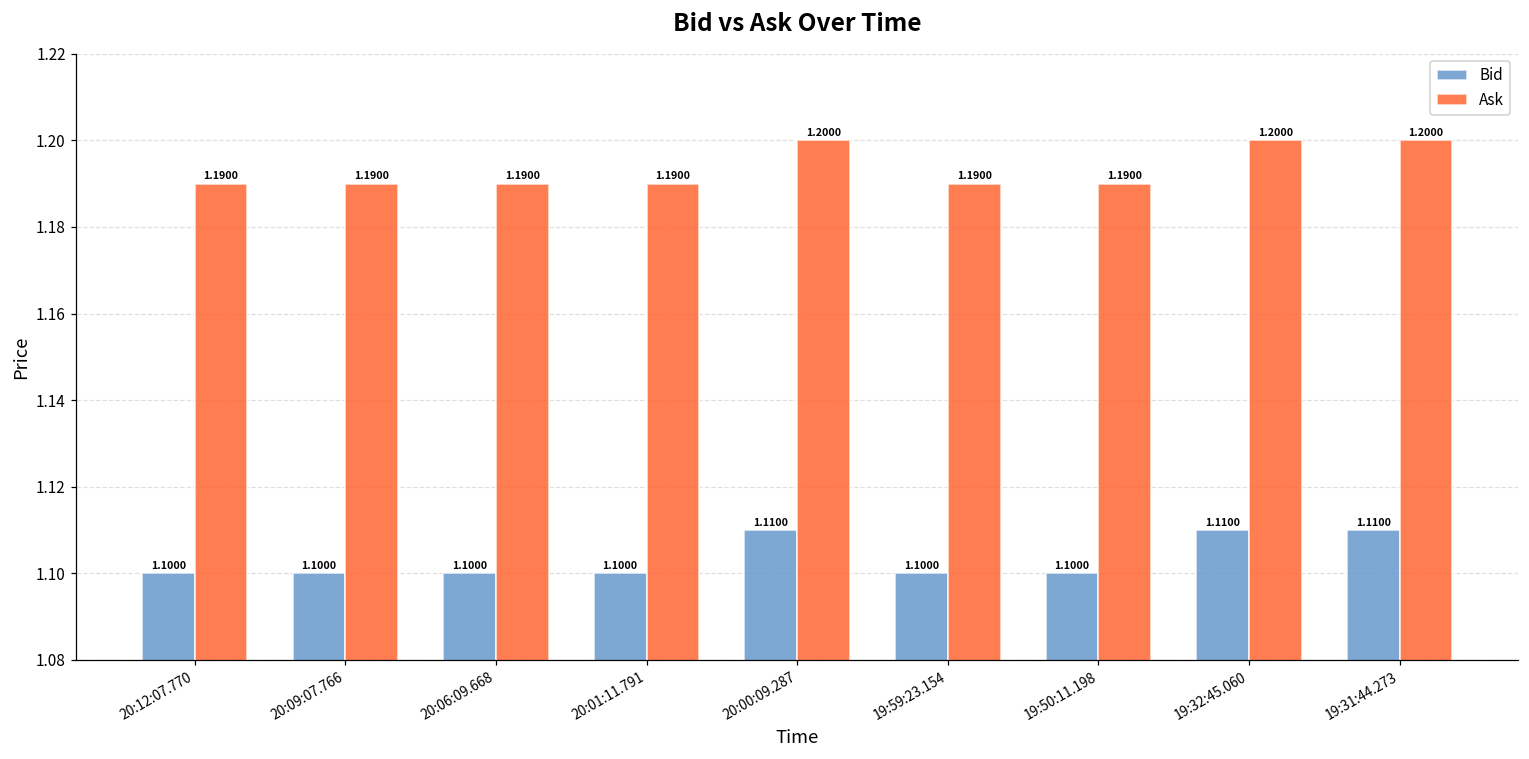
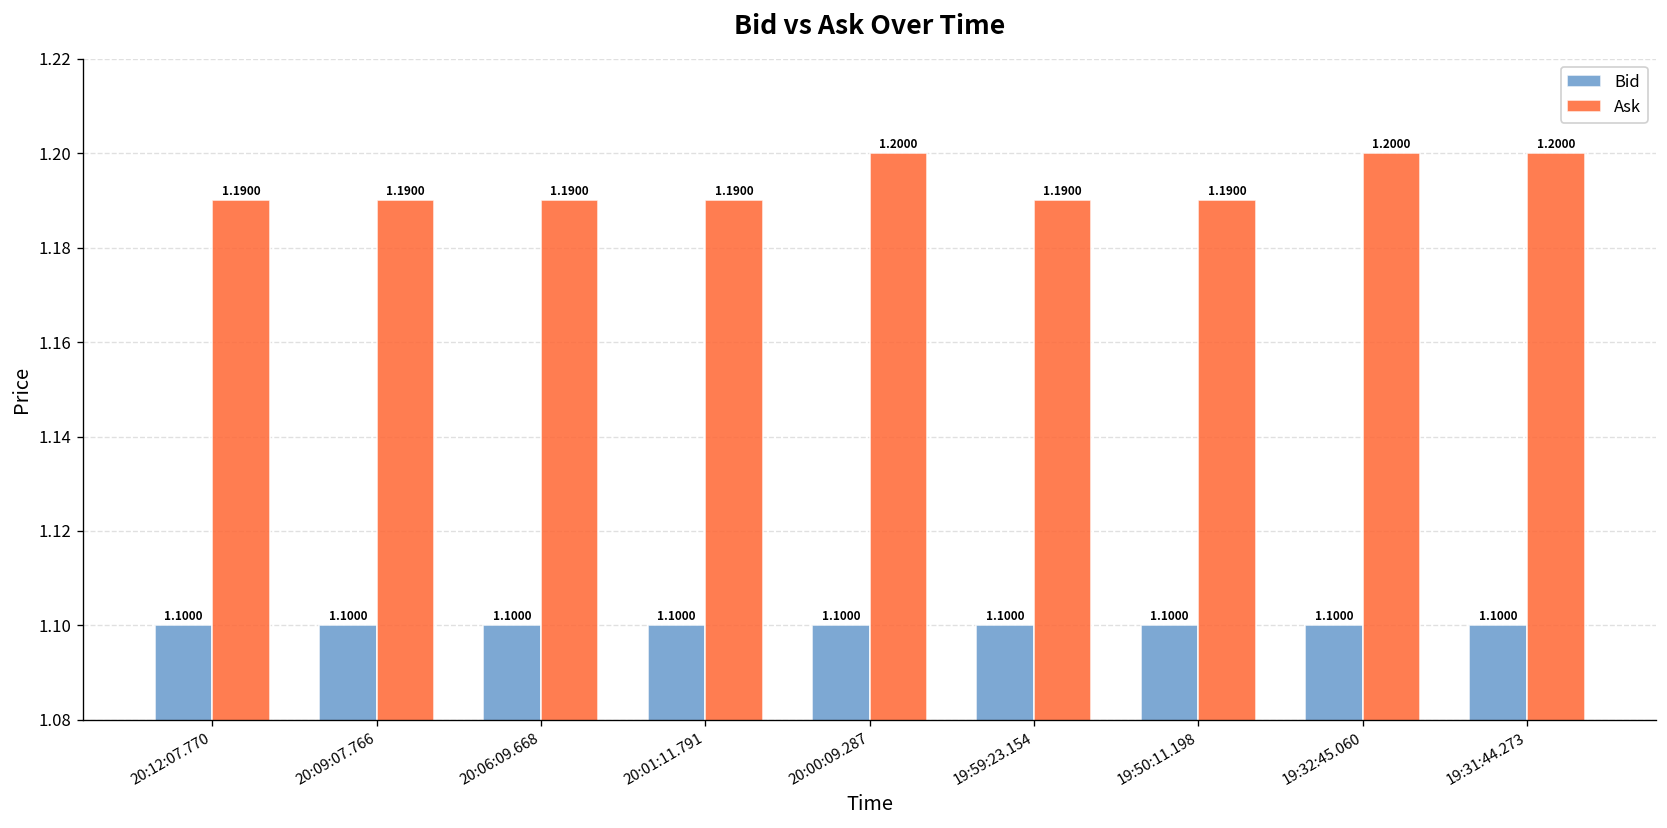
Bid, 20:00:09.287: 1.1100 -> 1.1000
Bid, 19:32:45.060: 1.1100 -> 1.1000
Bid, 19:31:44.273: 1.1100 -> 1.1000
